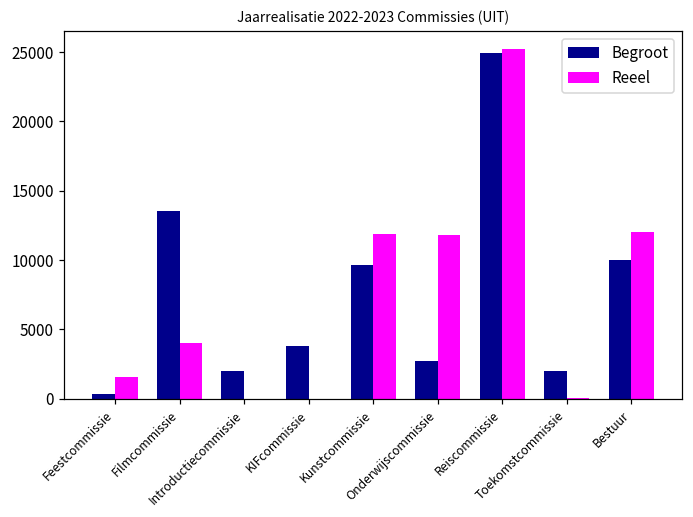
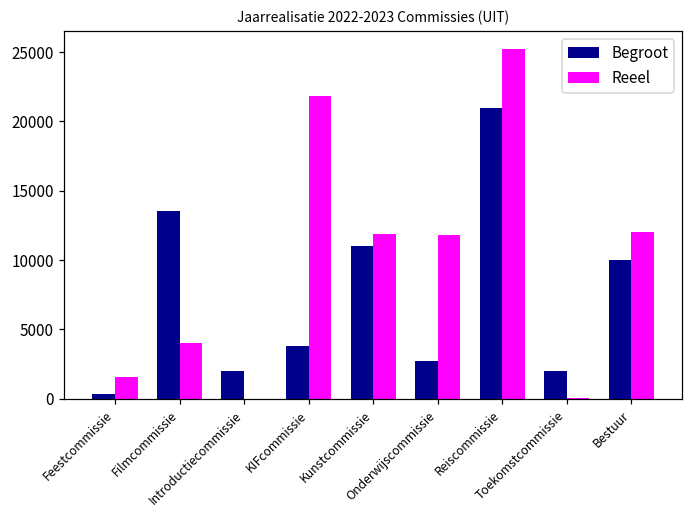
Reeel, KIFcommissie: 0 -> 21800
Begroot, Kunstcommissie: 9600 -> 11000
Begroot, Reiscommissie: 24900 -> 21000
